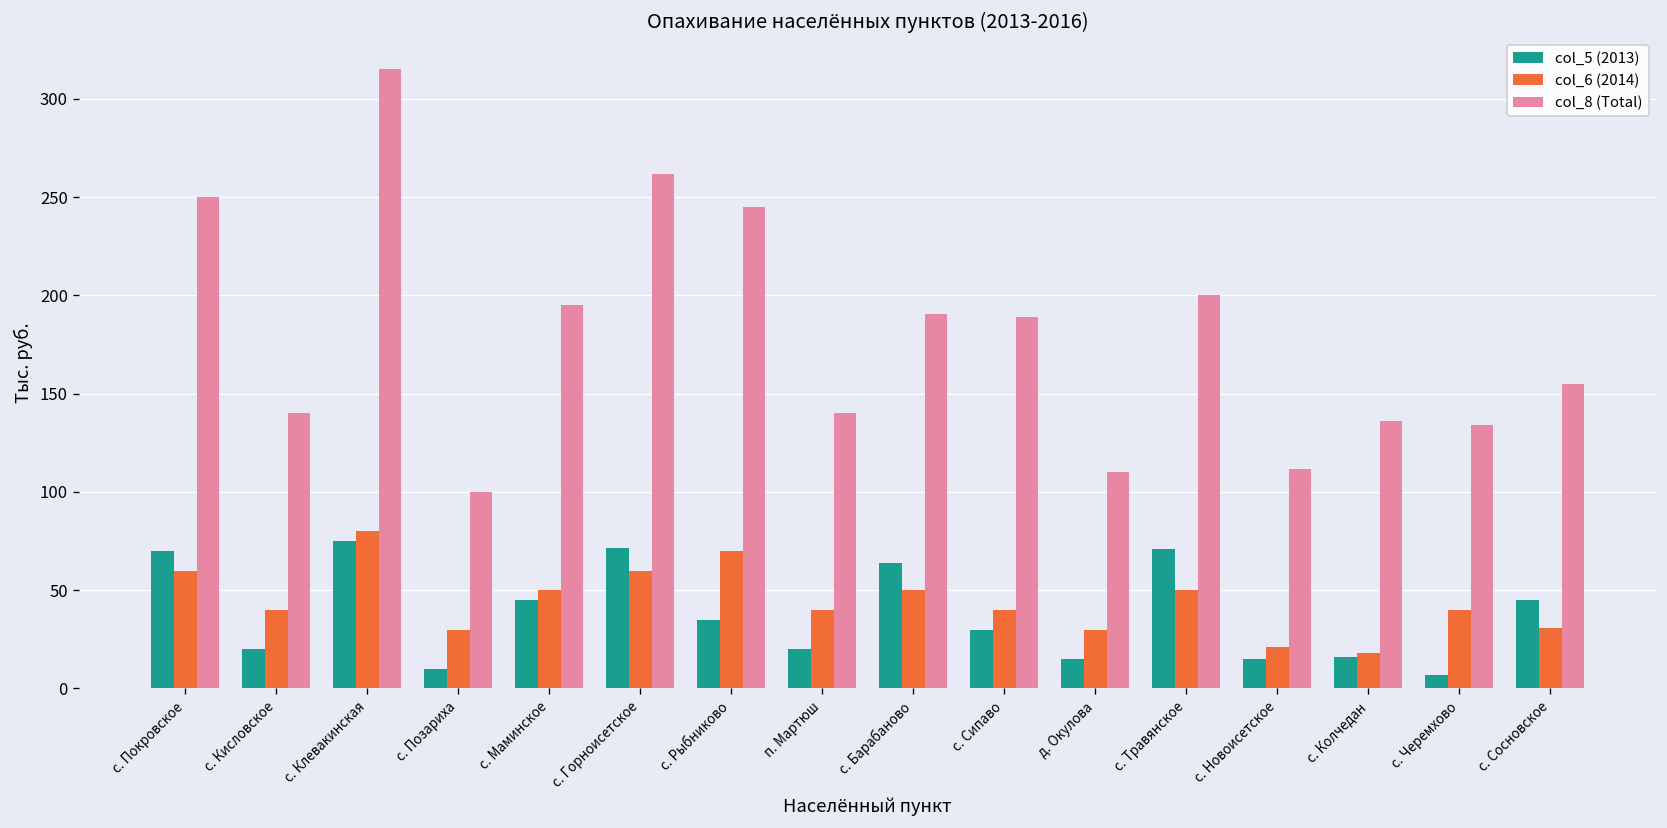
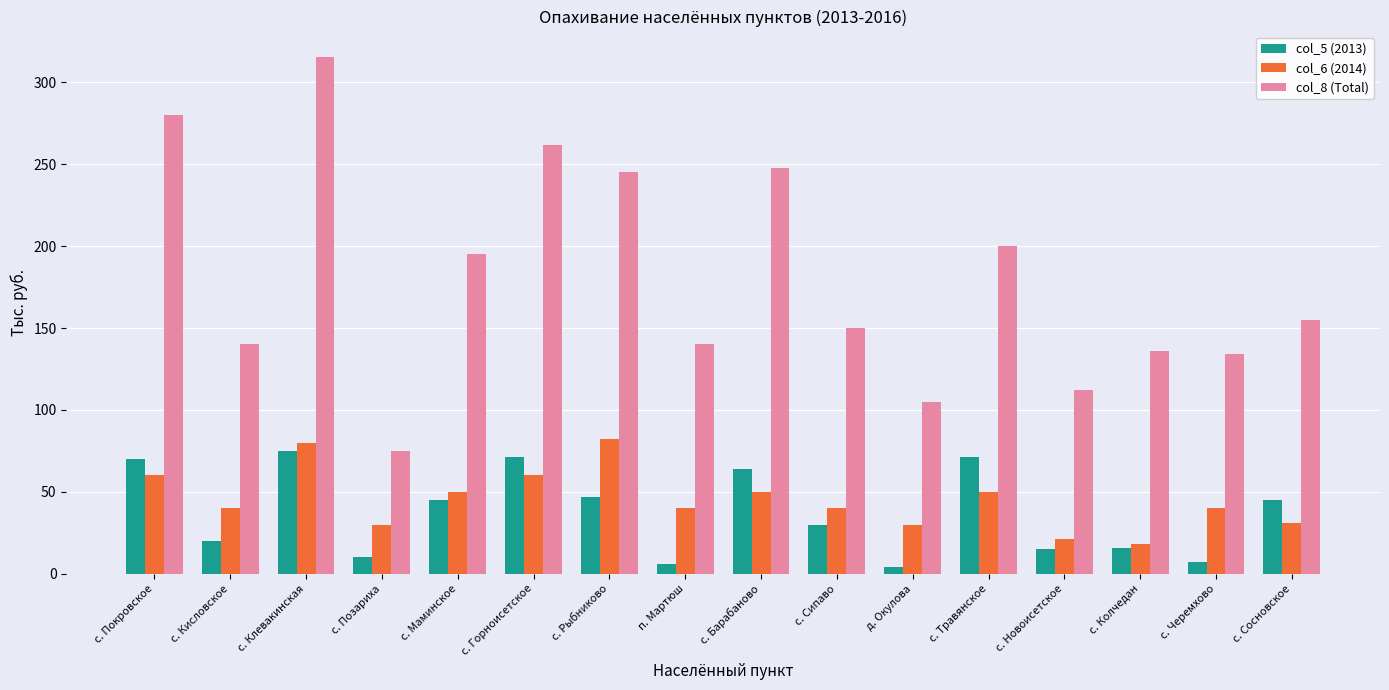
col_8 (Total), с. Покровское: 250 -> 280
col_8 (Total), с. Позариха: 100 -> 75
col_5 (2013), с. Рыбниково: 35 -> 47
col_6 (2014), с. Рыбниково: 70 -> 82
col_5 (2013), п. Мартюш: 20 -> 6
col_8 (Total), с. Барабаново: 191 -> 248
col_8 (Total), с. Сипаво: 189 -> 150
col_5 (2013), д. Окулова: 15 -> 4
col_8 (Total), д. Окулова: 110 -> 105
